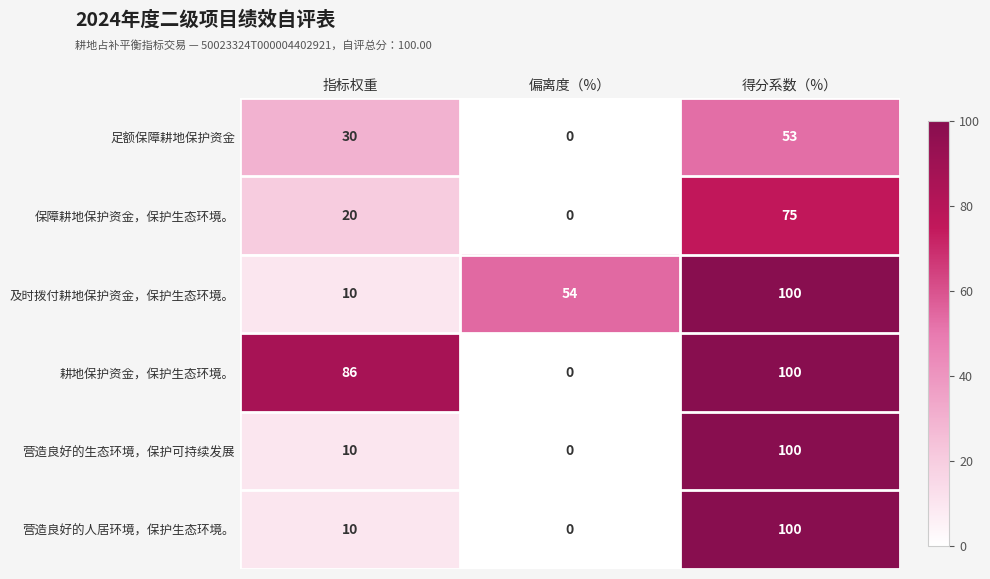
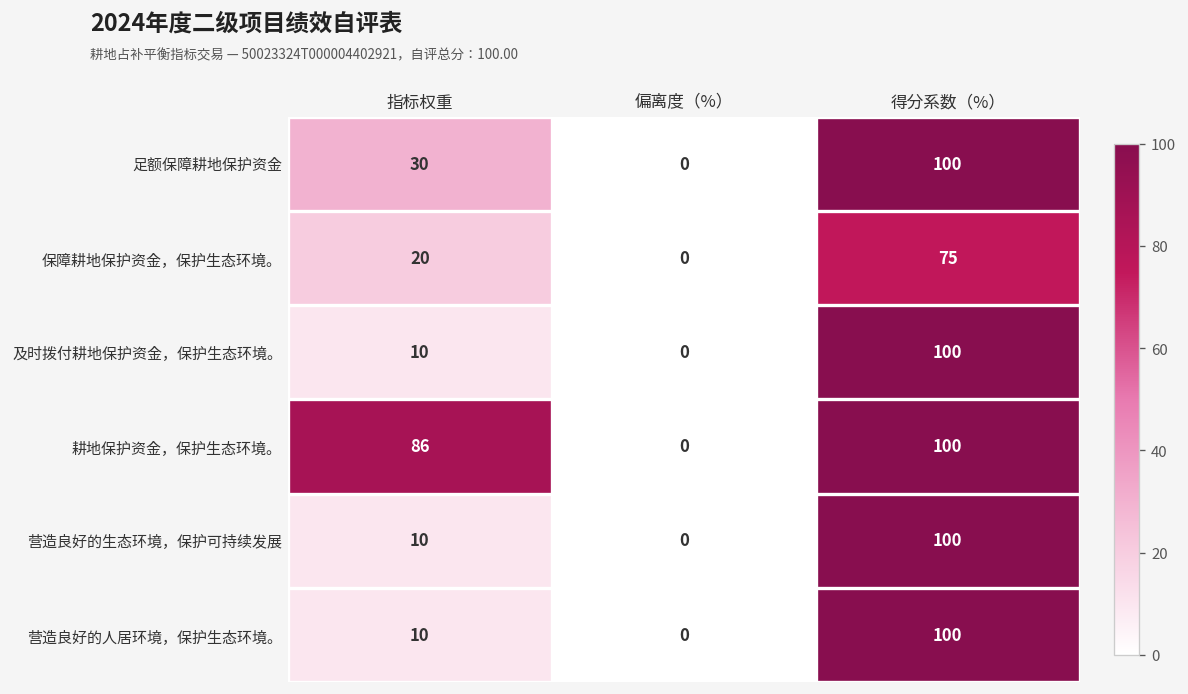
足额保障耕地保护资金, 得分系数（%）: 53 -> 100
及时拨付耕地保护资金，保护生态环境。, 偏离度（%）: 54 -> 0
